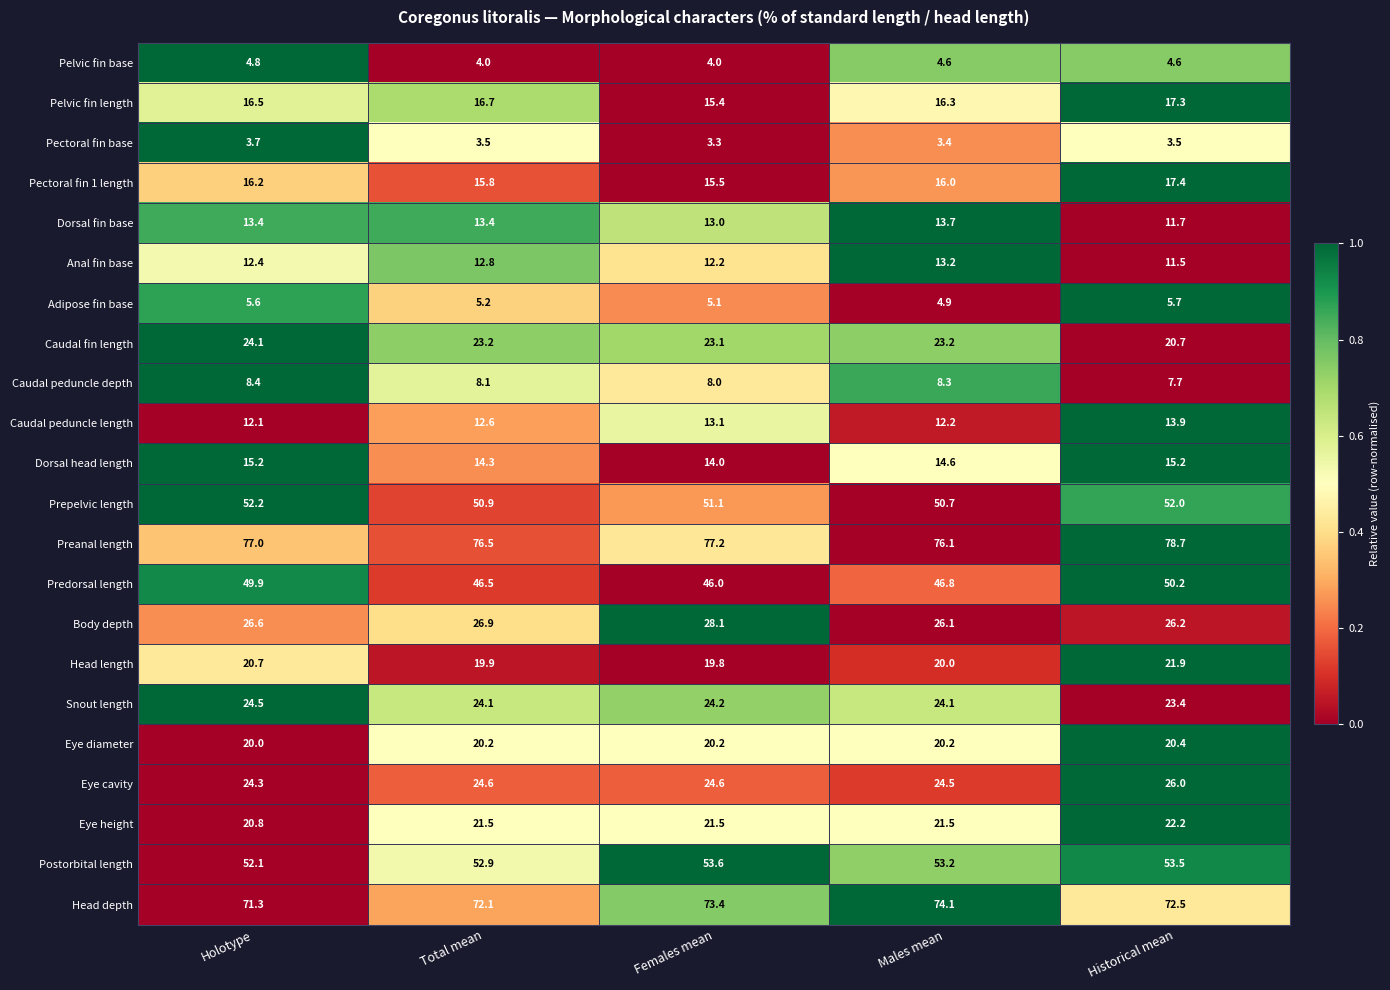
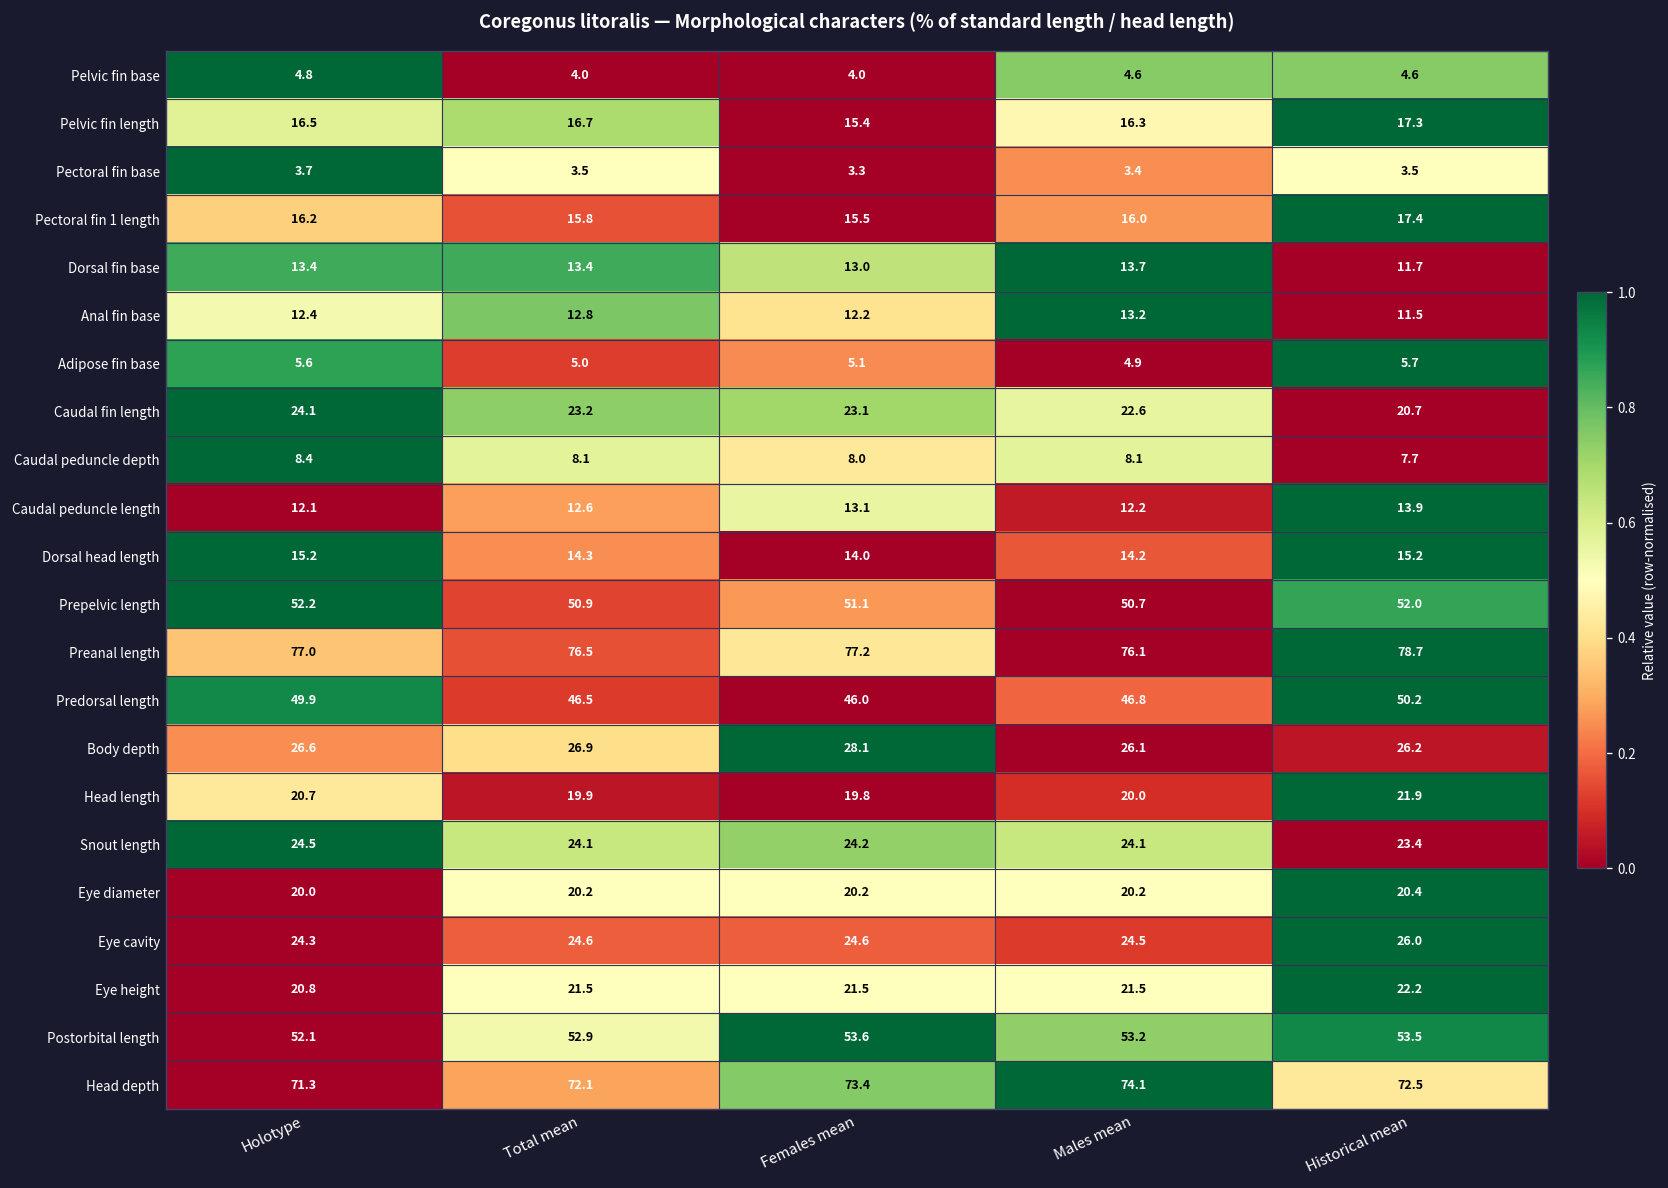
Adipose fin base, Total mean: 5.2 -> 5.0
Caudal fin length, Males mean: 23.2 -> 22.6
Caudal peduncle depth, Males mean: 8.3 -> 8.1
Dorsal head length, Males mean: 14.6 -> 14.2
